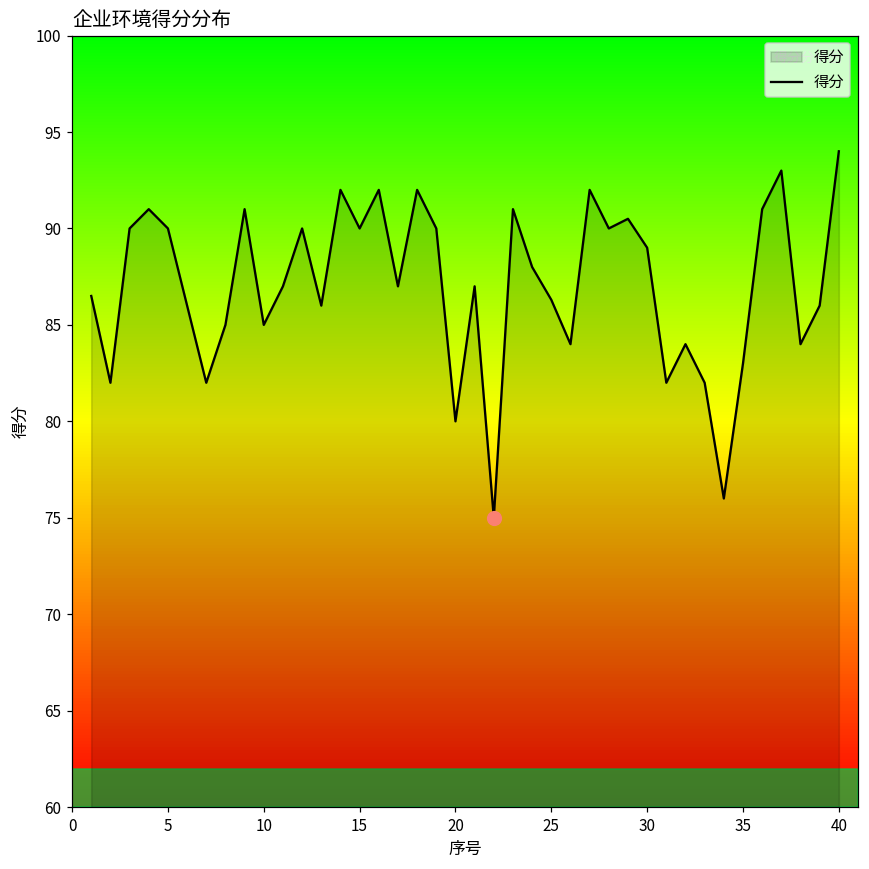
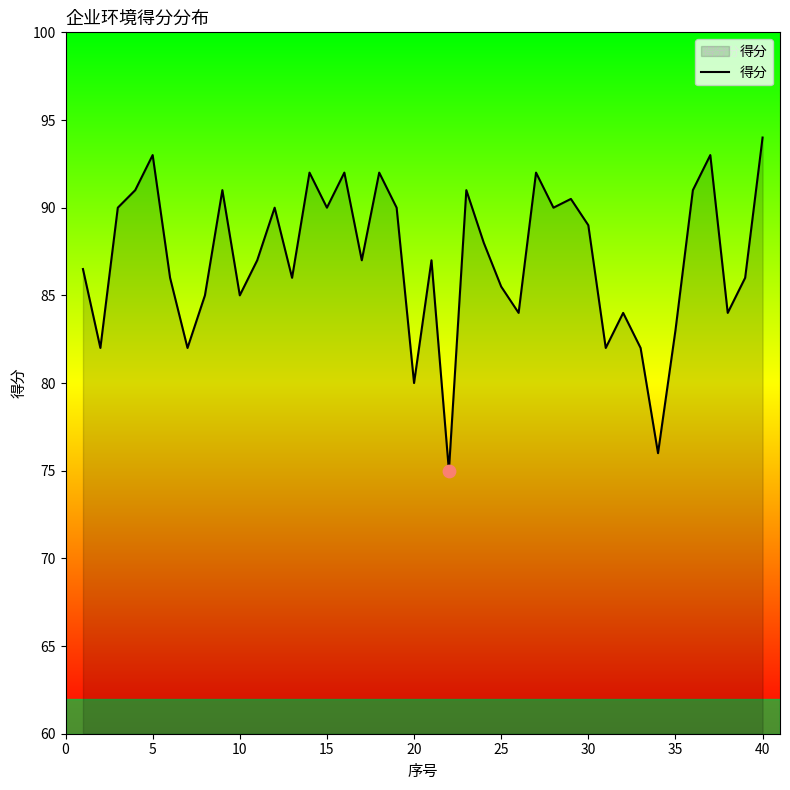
得分, 5: 90 -> 93
得分, 25: 86.3 -> 85.5
